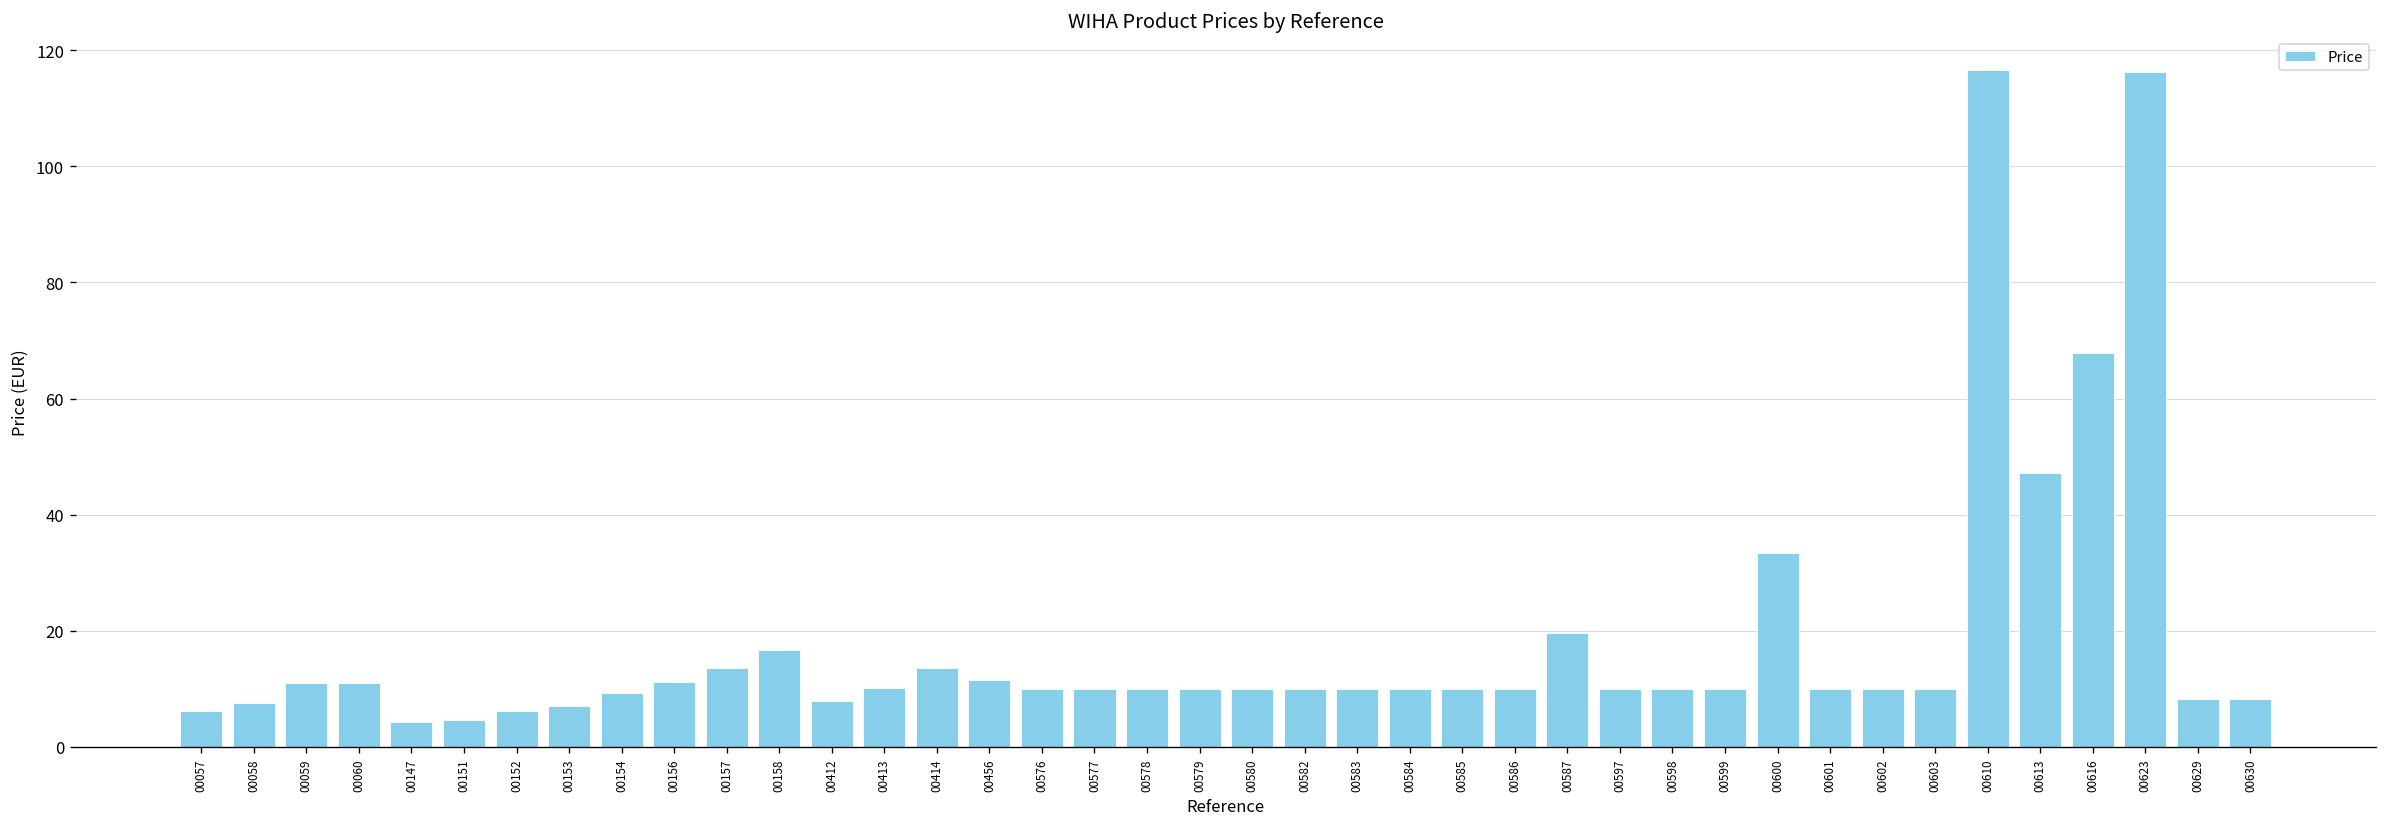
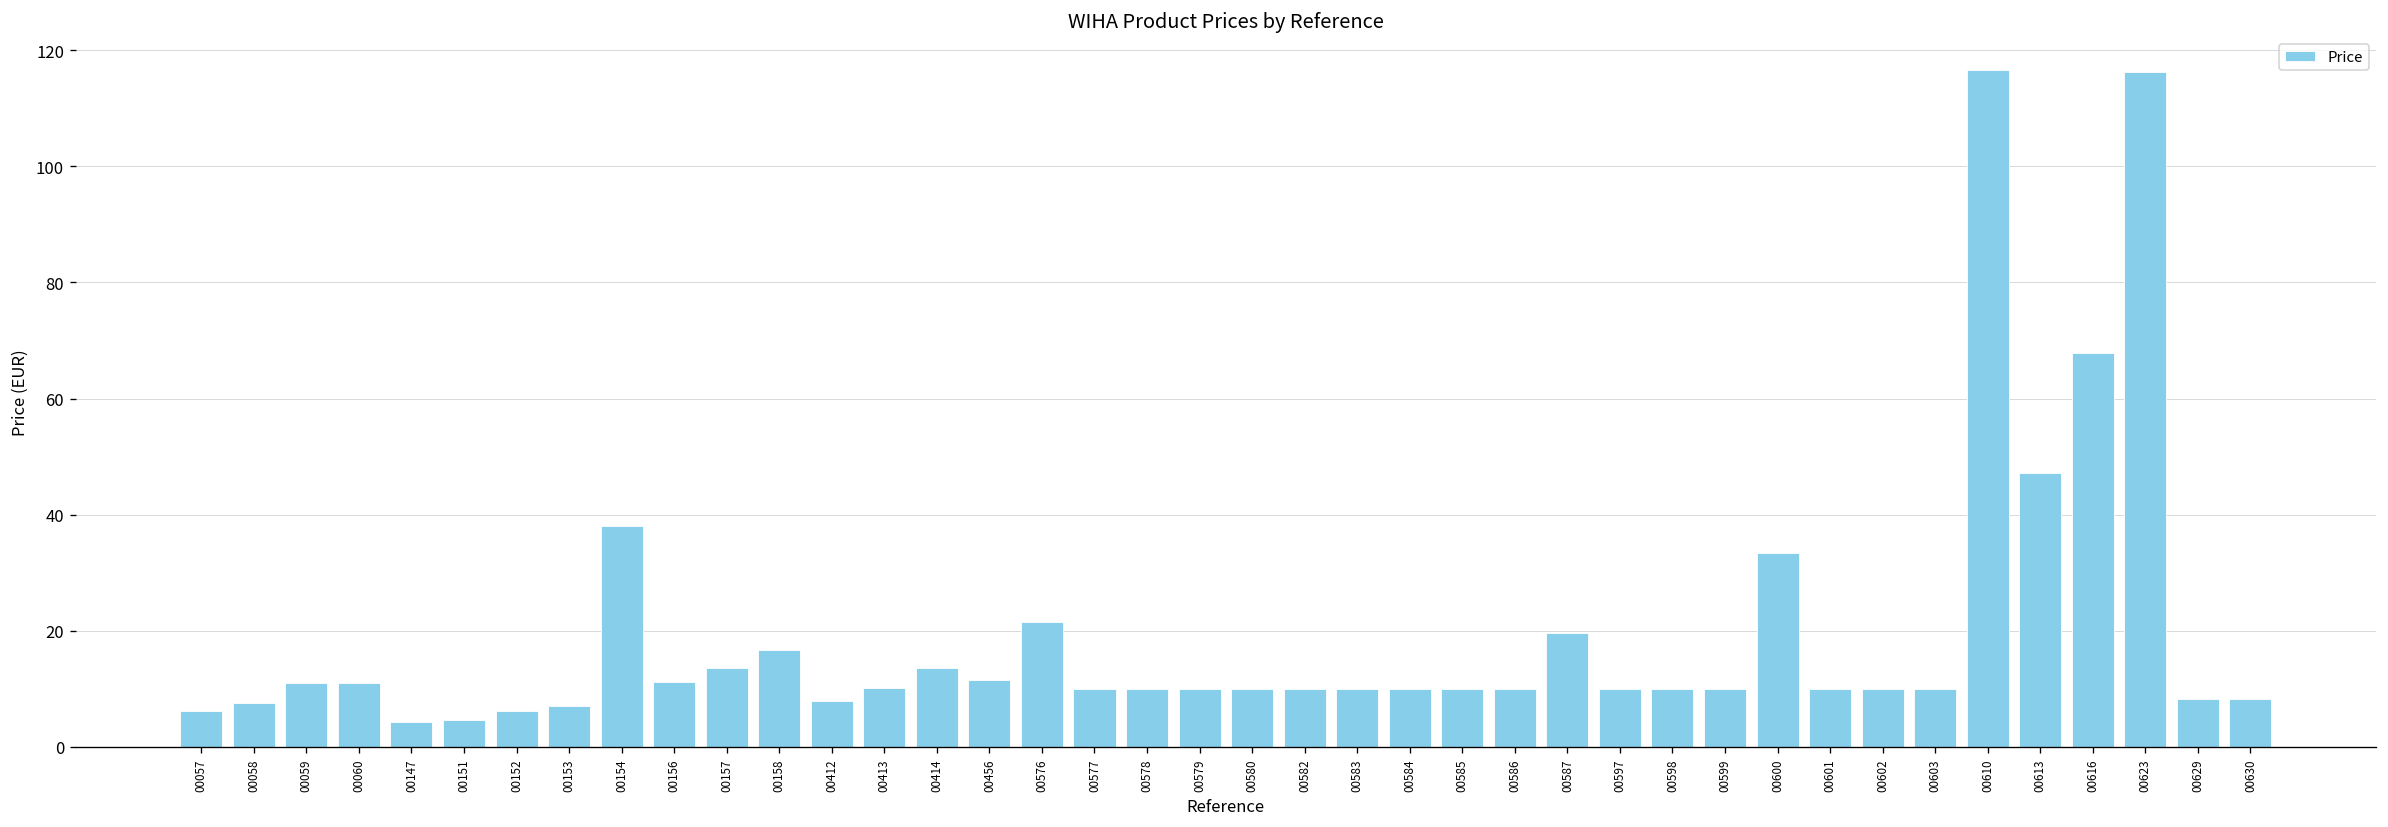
00154: 9 -> 38
00576: 10 -> 22
